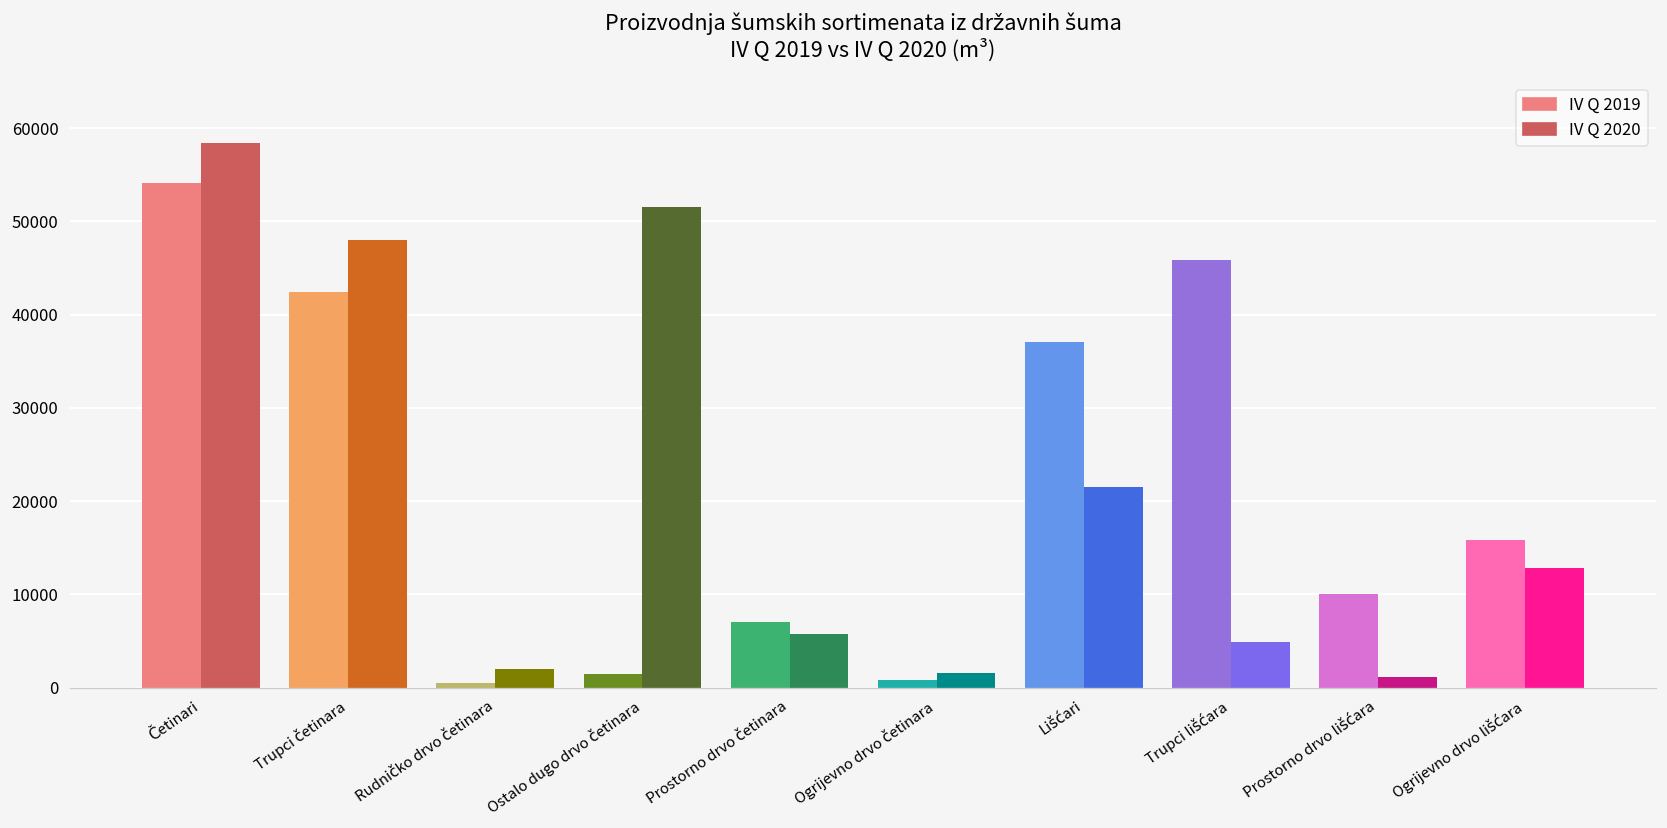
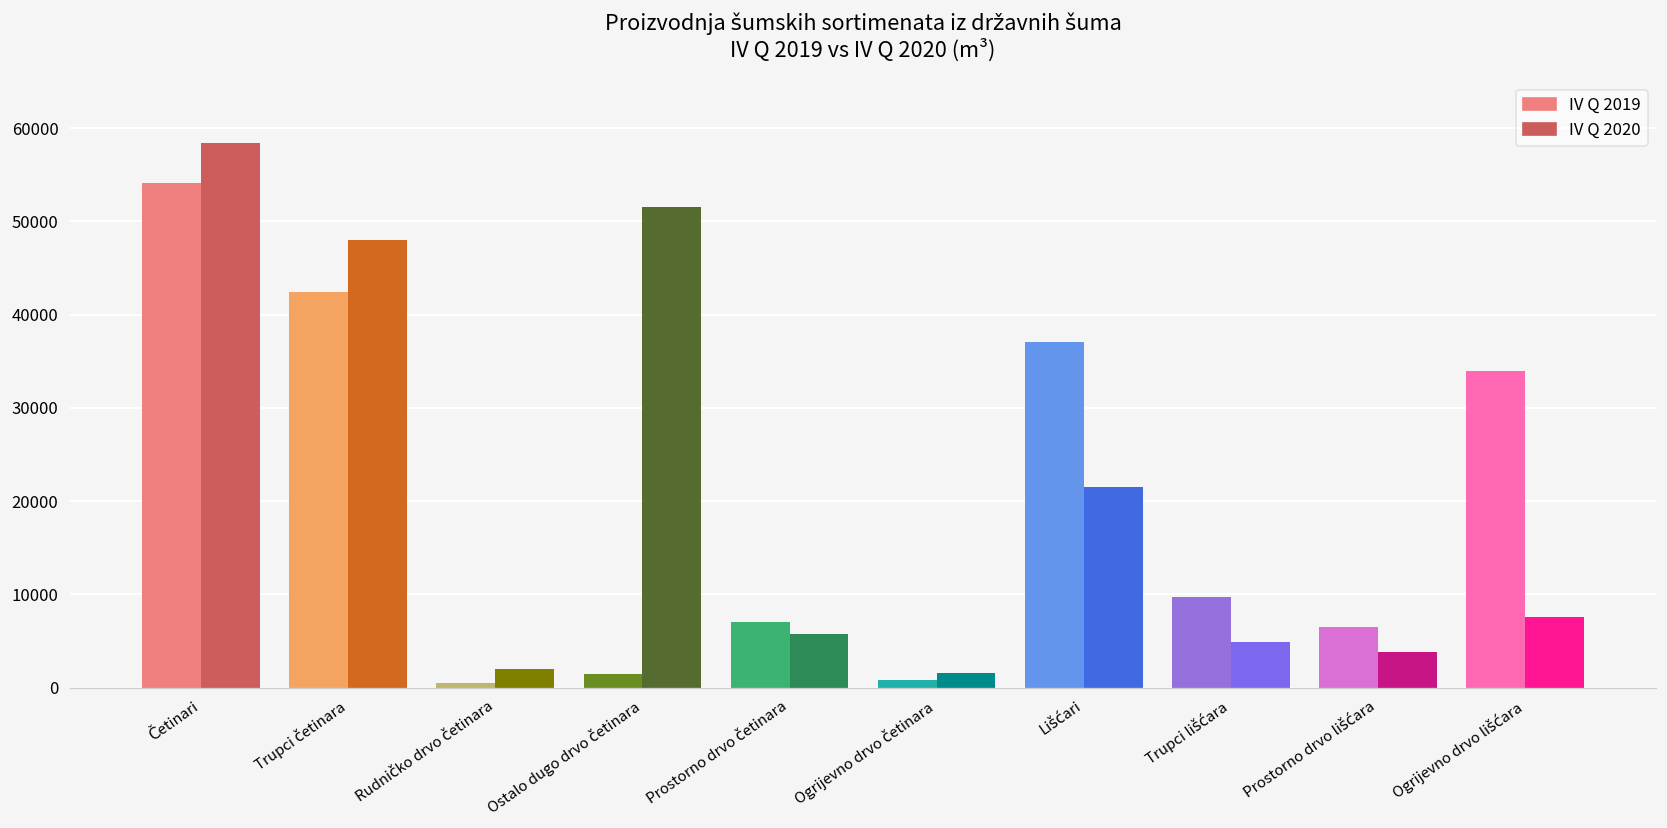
IV Q 2019, Trupci lišćara: 46000 -> 10000
IV Q 2019, Prostorno drvo lišćara: 10000 -> 7000
IV Q 2020, Prostorno drvo lišćara: 1000 -> 4000
IV Q 2019, Ogrijevno drvo lišćara: 16000 -> 34000
IV Q 2020, Ogrijevno drvo lišćara: 13000 -> 8000
